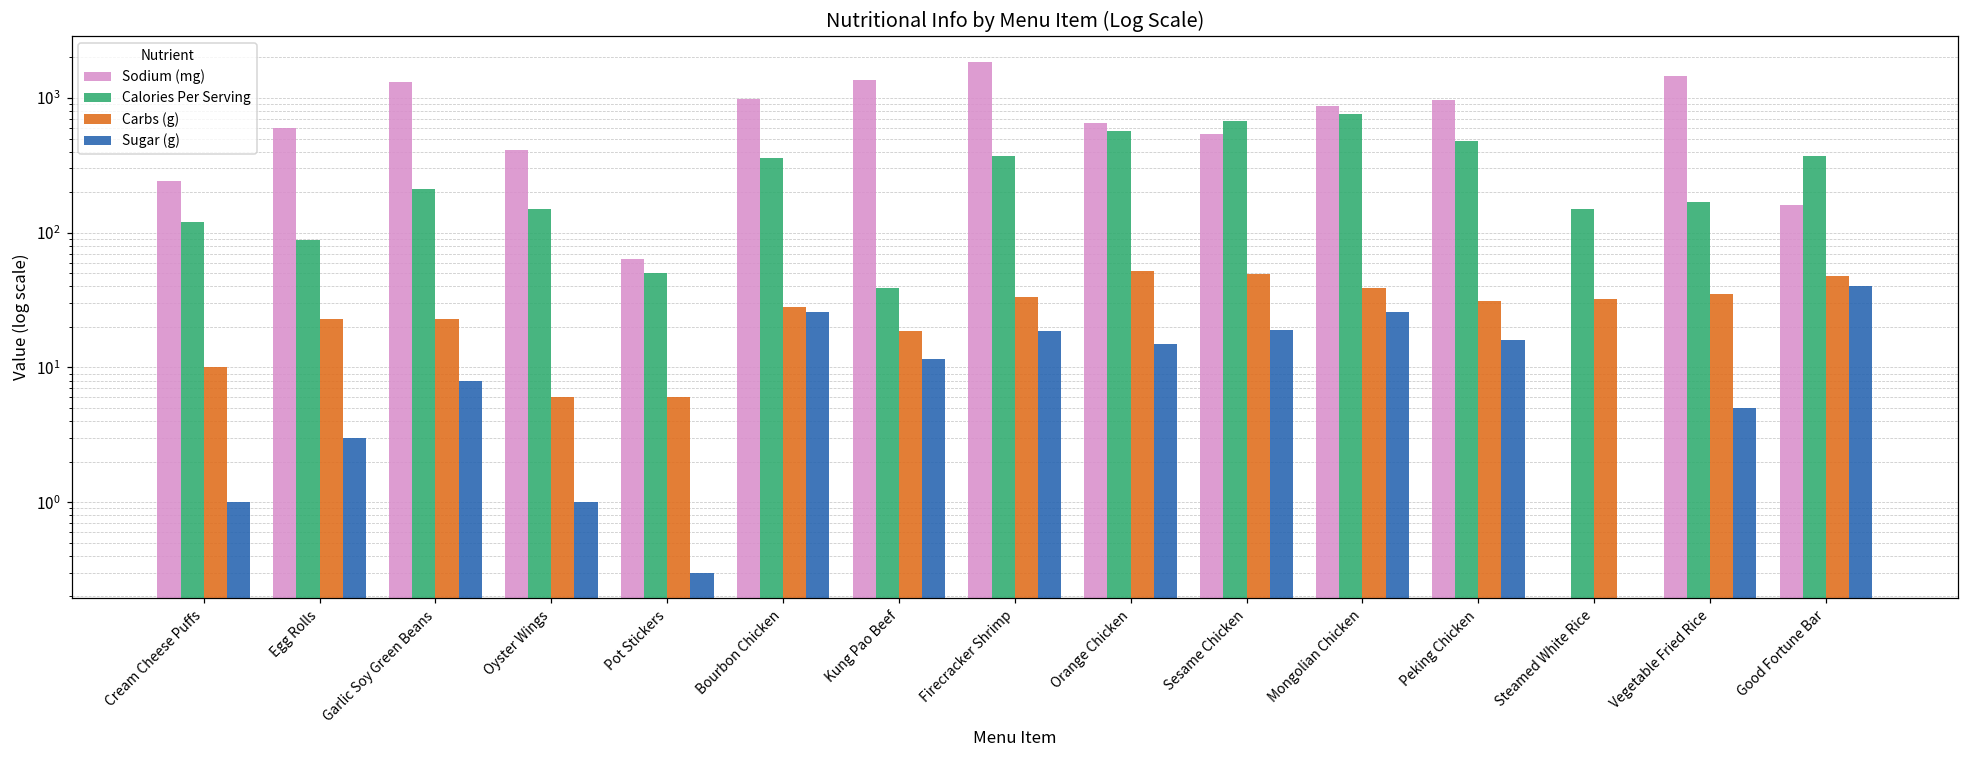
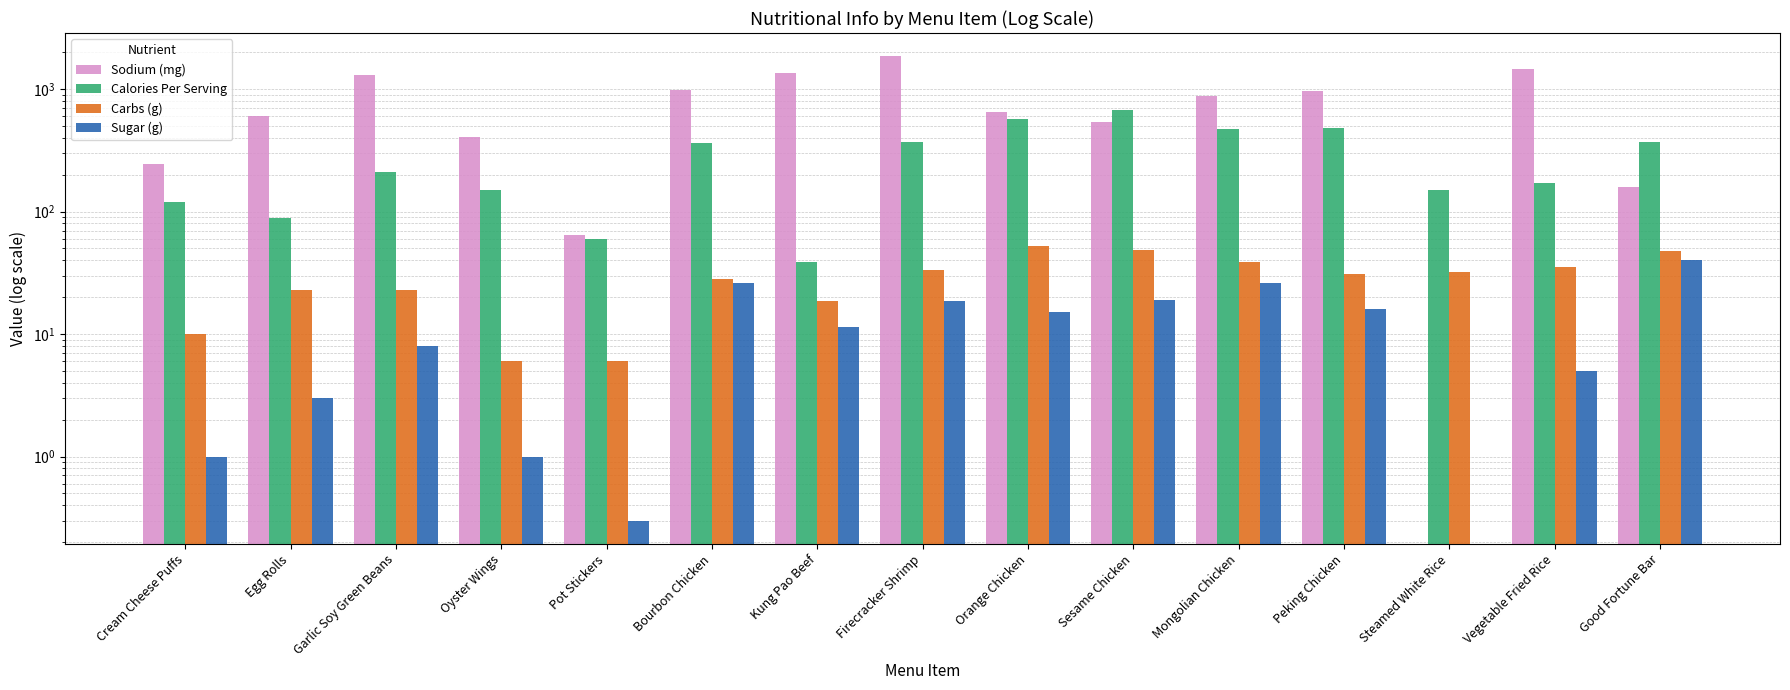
Calories Per Serving, Pot Stickers: 50 -> 60
Calories Per Serving, Mongolian Chicken: 800 -> 470
